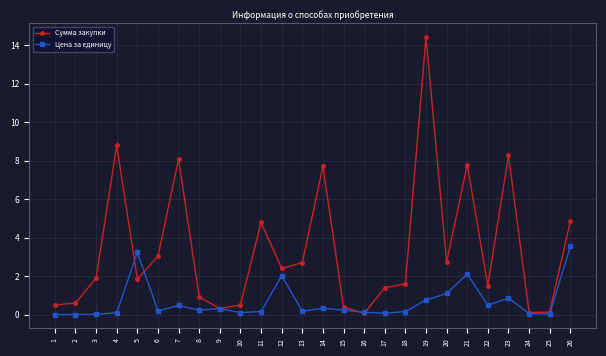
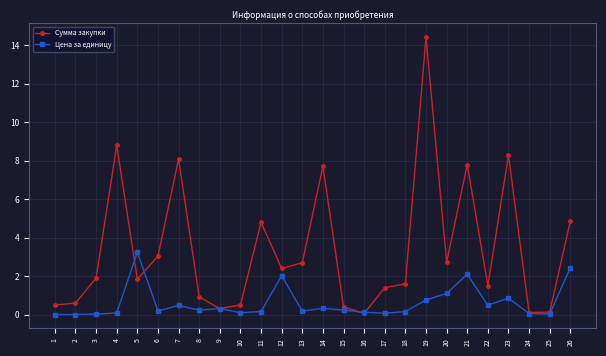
Цена за единицу, 26: 3.5 -> 2.4
